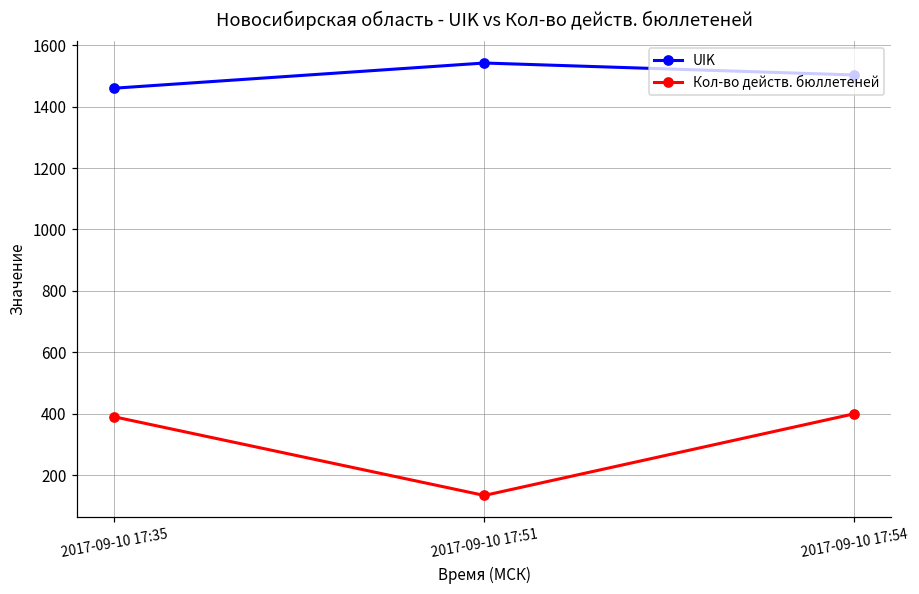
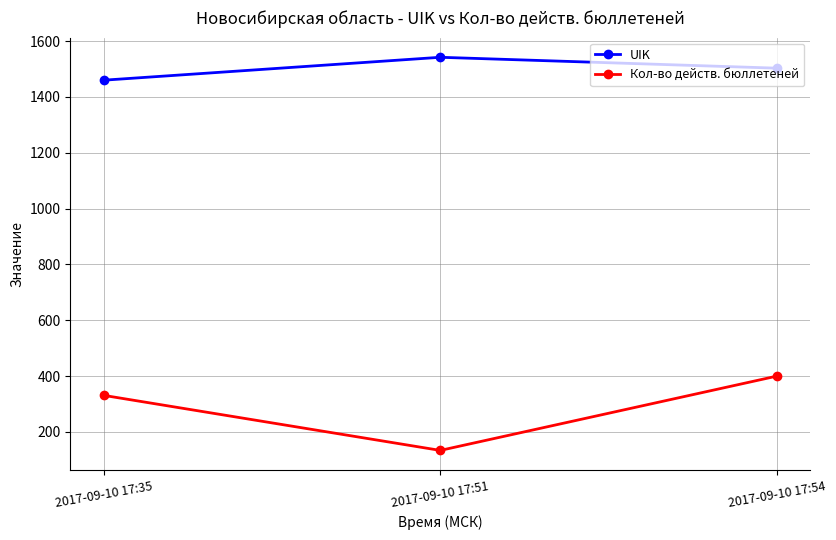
Кол-во действ. бюллетеней, 2017-09-10 17:35: 390 -> 330
